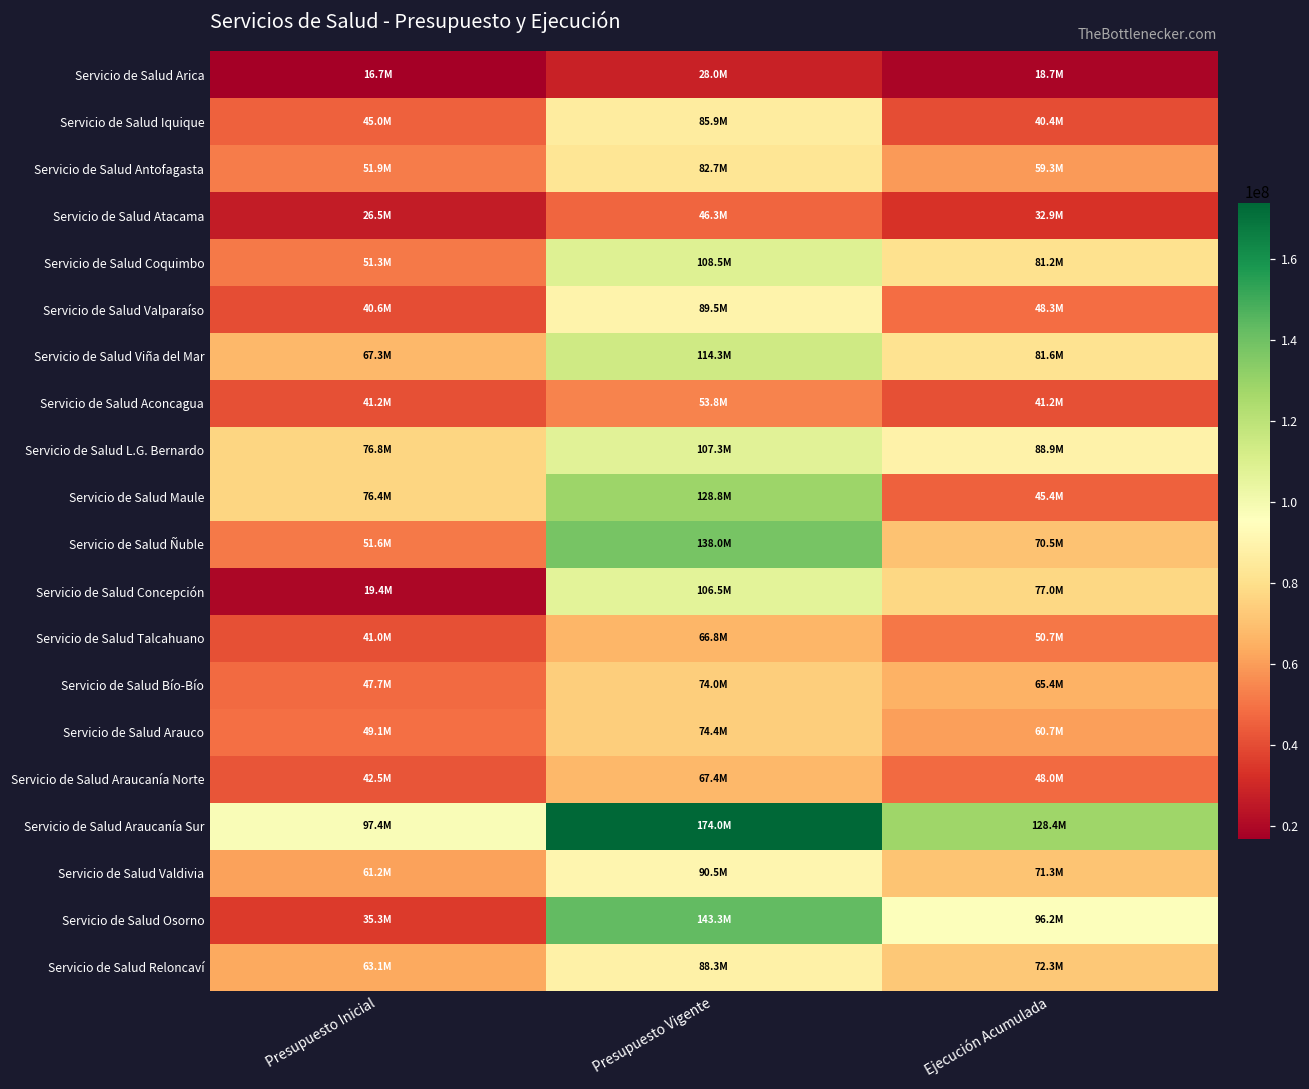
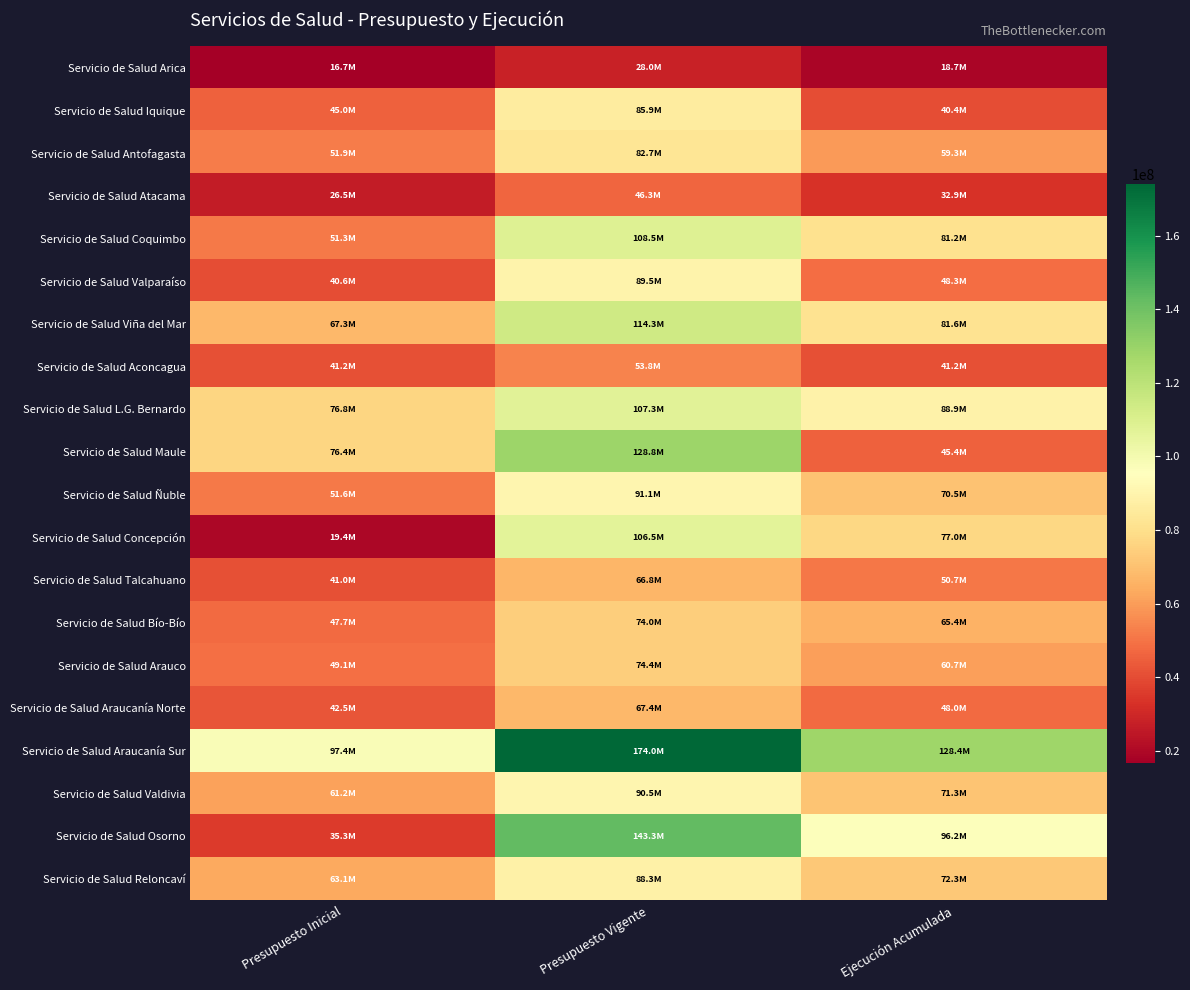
Servicio de Salud Ñuble, Presupuesto Vigente: 138.0M -> 91.1M
